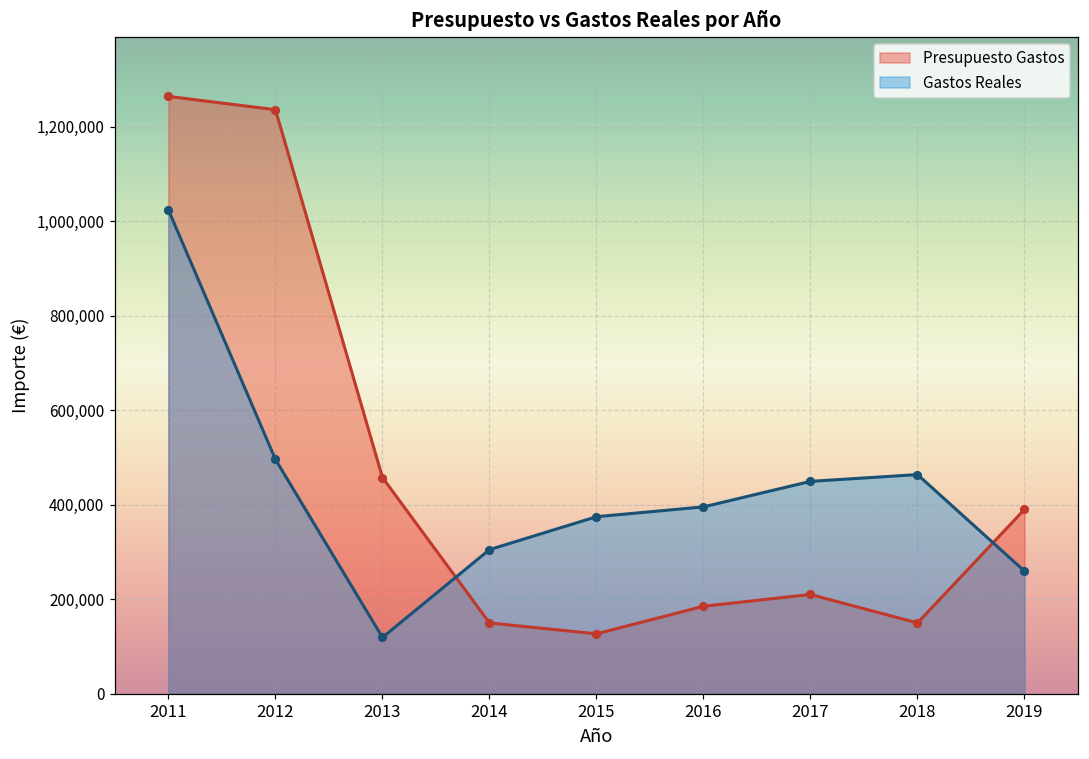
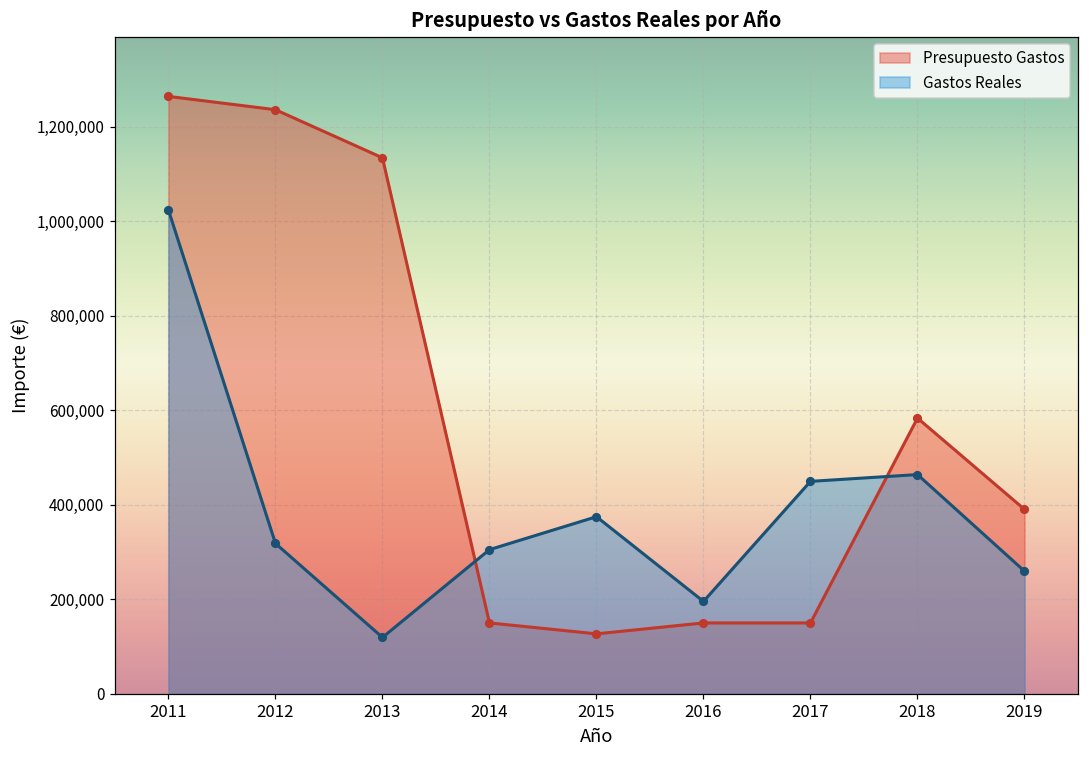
Gastos Reales, 2012: 500,000 -> 320,000
Presupuesto Gastos, 2013: 460,000 -> 1,130,000
Presupuesto Gastos, 2016: 190,000 -> 150,000
Gastos Reales, 2016: 400,000 -> 200,000
Presupuesto Gastos, 2017: 210,000 -> 150,000
Presupuesto Gastos, 2018: 150,000 -> 580,000
